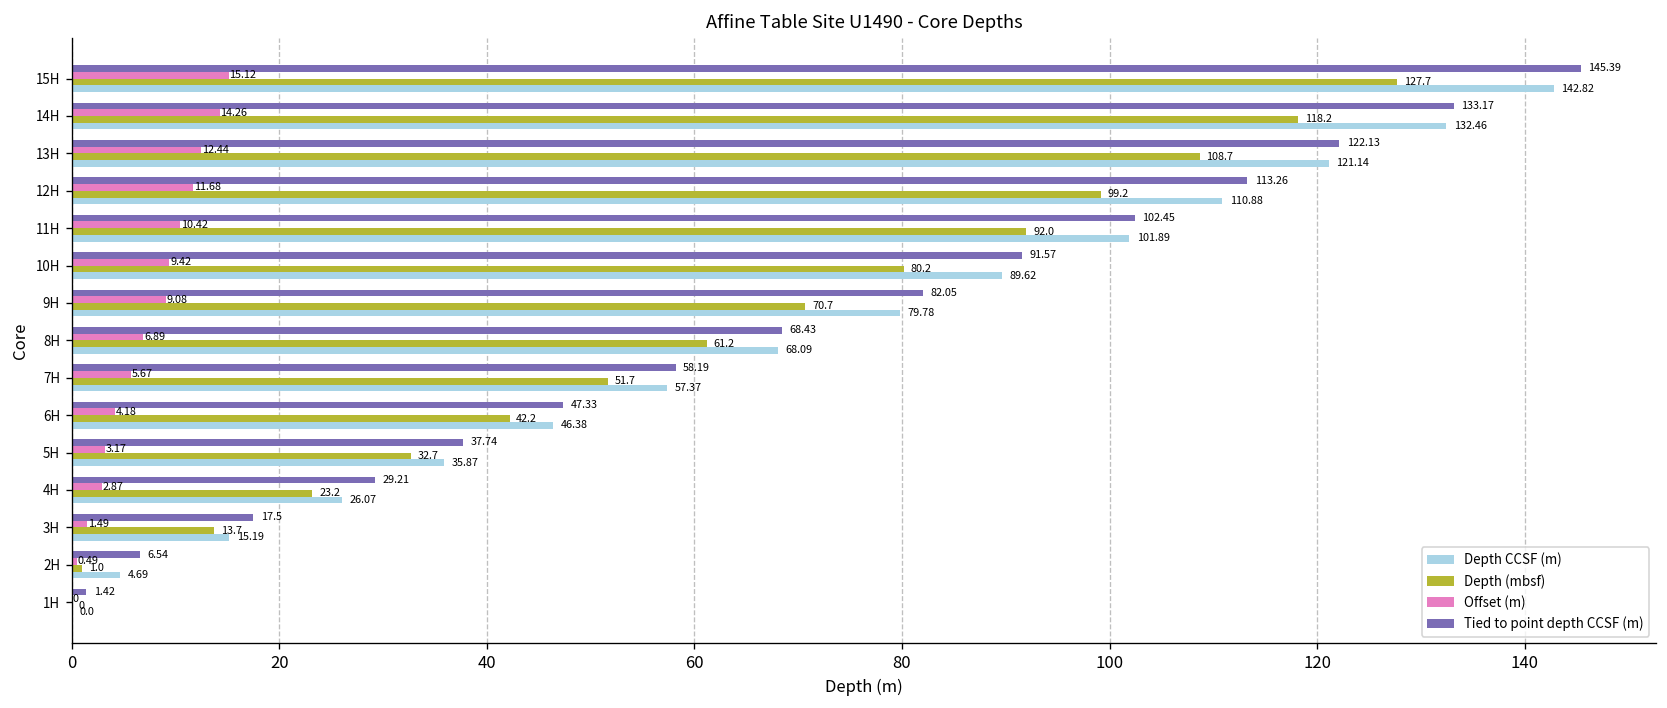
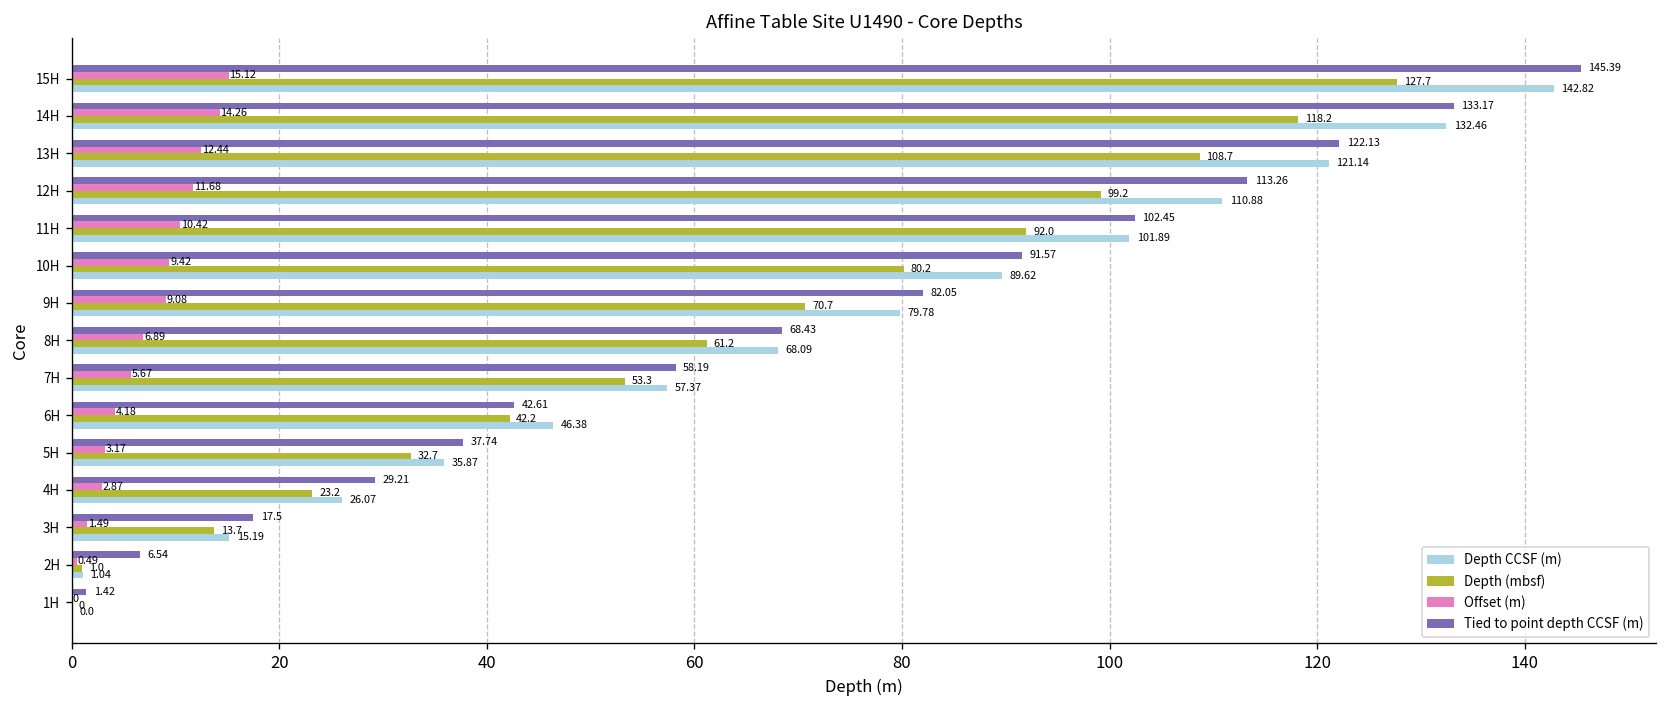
Depth (mbsf), 7H: 51.7 -> 53.3
Tied to point depth CCSF (m), 6H: 47.33 -> 42.61
Depth CCSF (m), 2H: 4.69 -> 1.04
